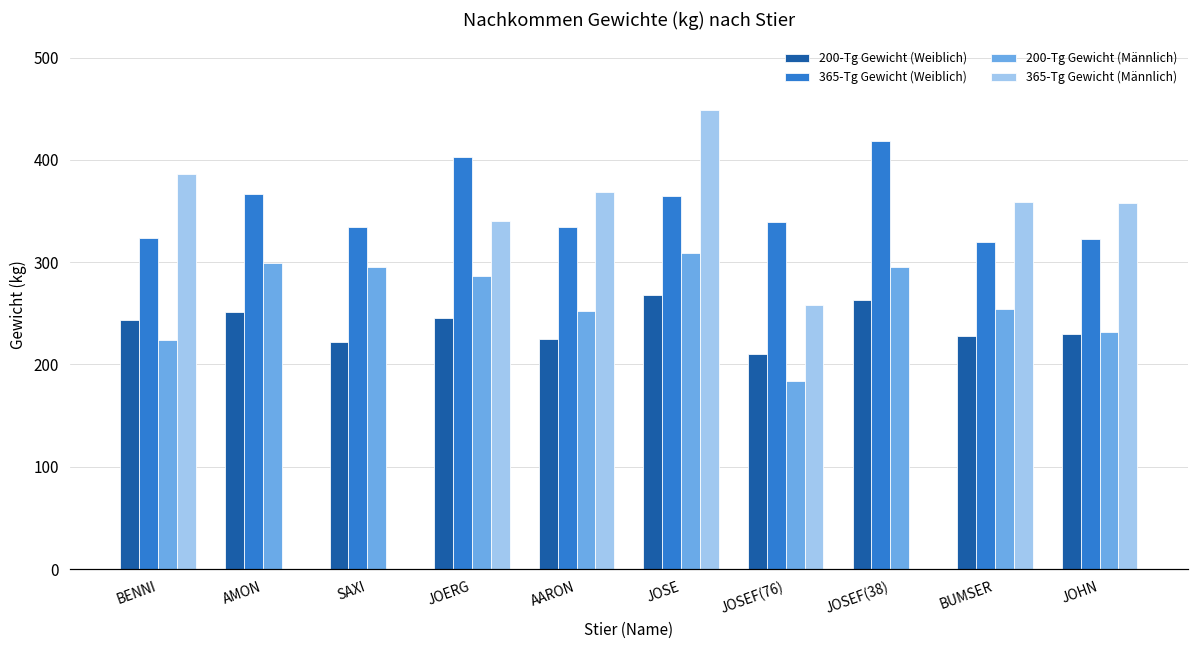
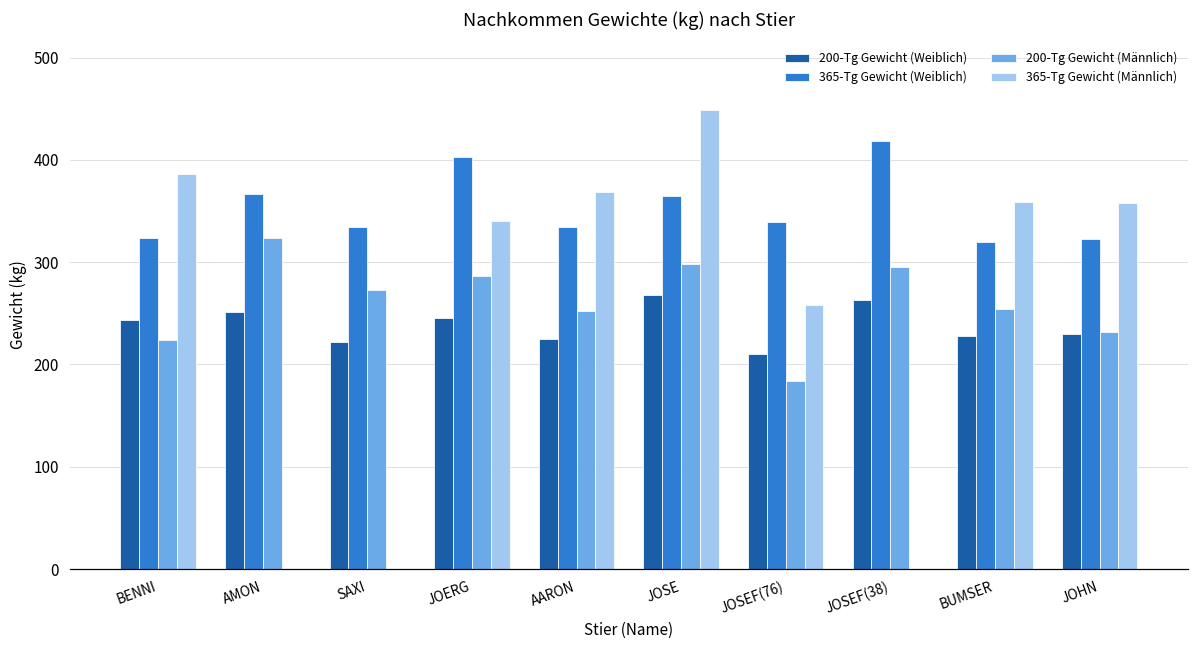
200-Tg Gewicht (Männlich), AMON: 300 -> 320
200-Tg Gewicht (Männlich), SAXI: 300 -> 270
200-Tg Gewicht (Männlich), JOSE: 310 -> 300
